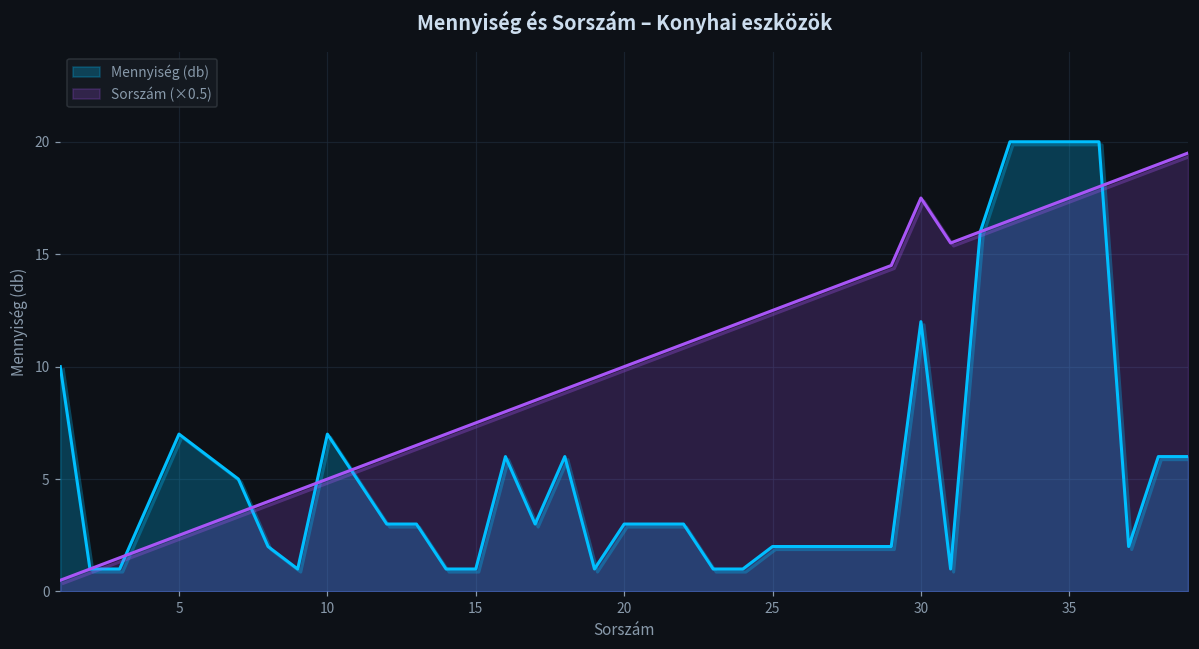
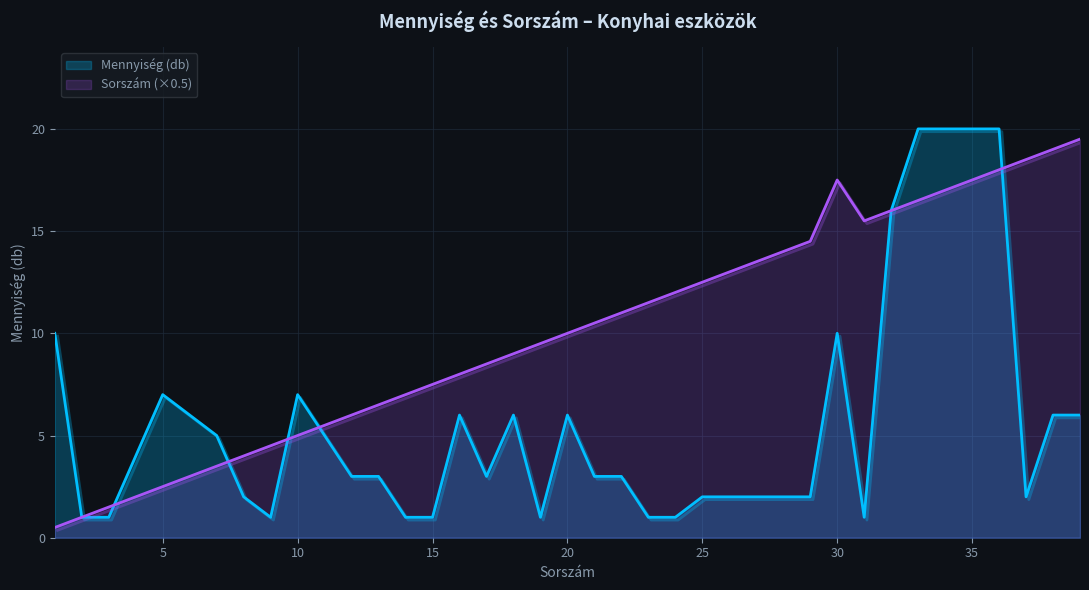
Mennyiség (db), 20: 3 -> 6
Mennyiség (db), 30: 12 -> 10
